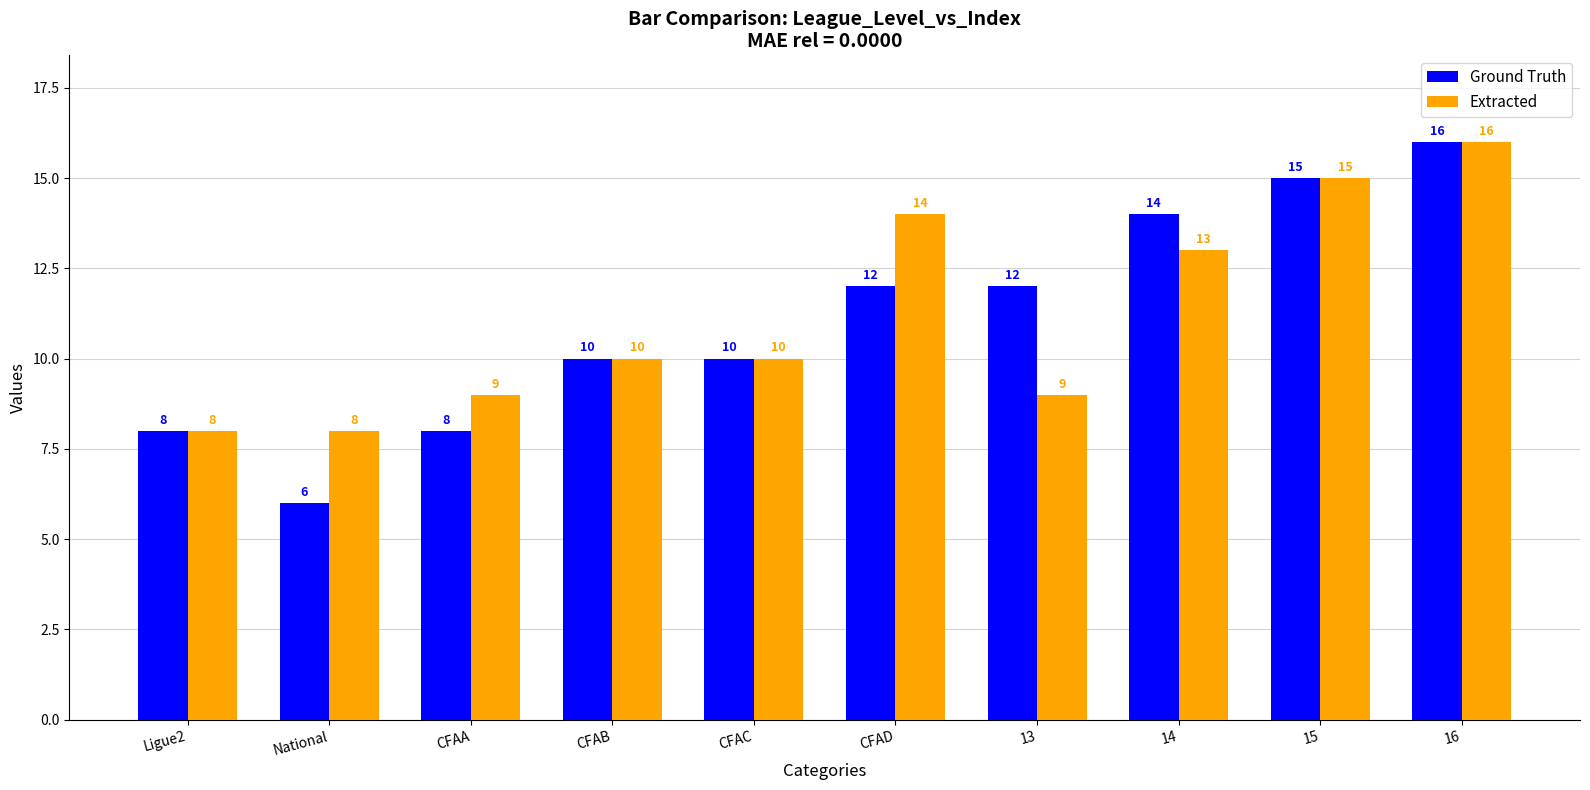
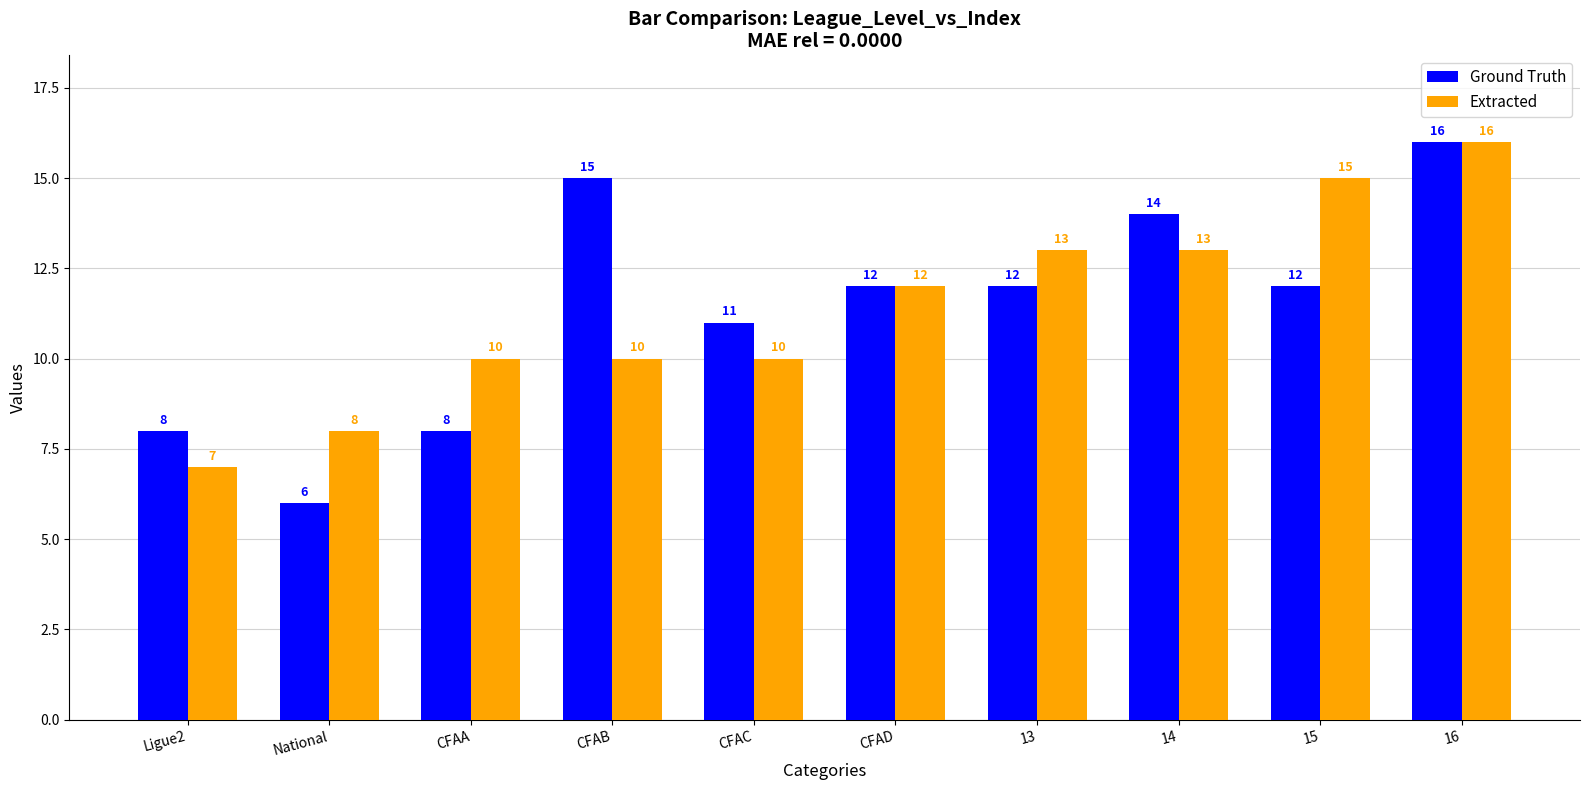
Extracted, Ligue2: 8 -> 7
Extracted, CFAA: 9 -> 10
Ground Truth, CFAB: 10 -> 15
Ground Truth, CFAC: 10 -> 11
Extracted, CFAD: 14 -> 12
Extracted, 13: 9 -> 13
Ground Truth, 15: 15 -> 12
